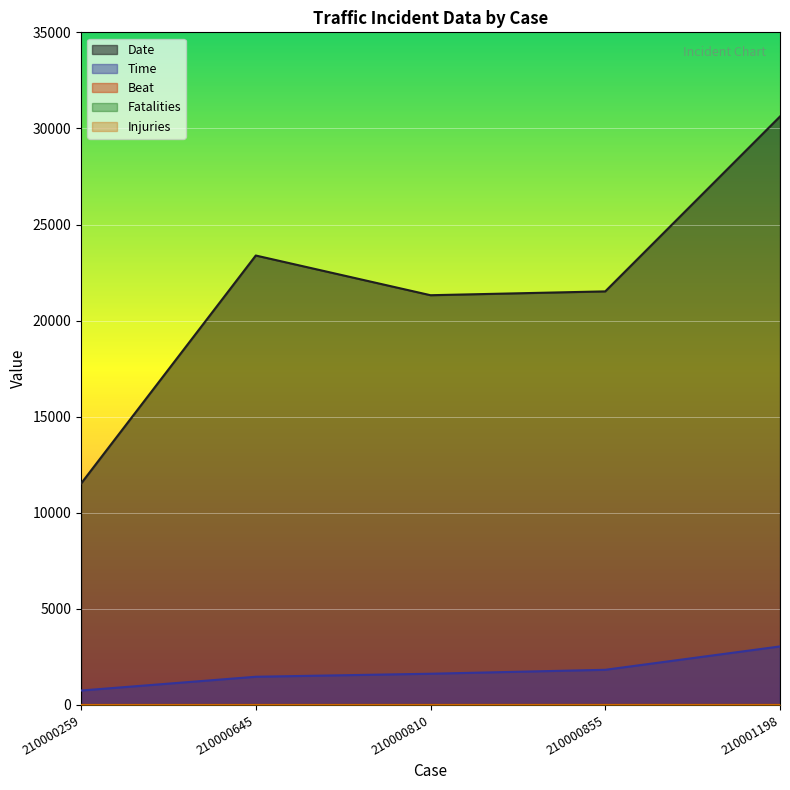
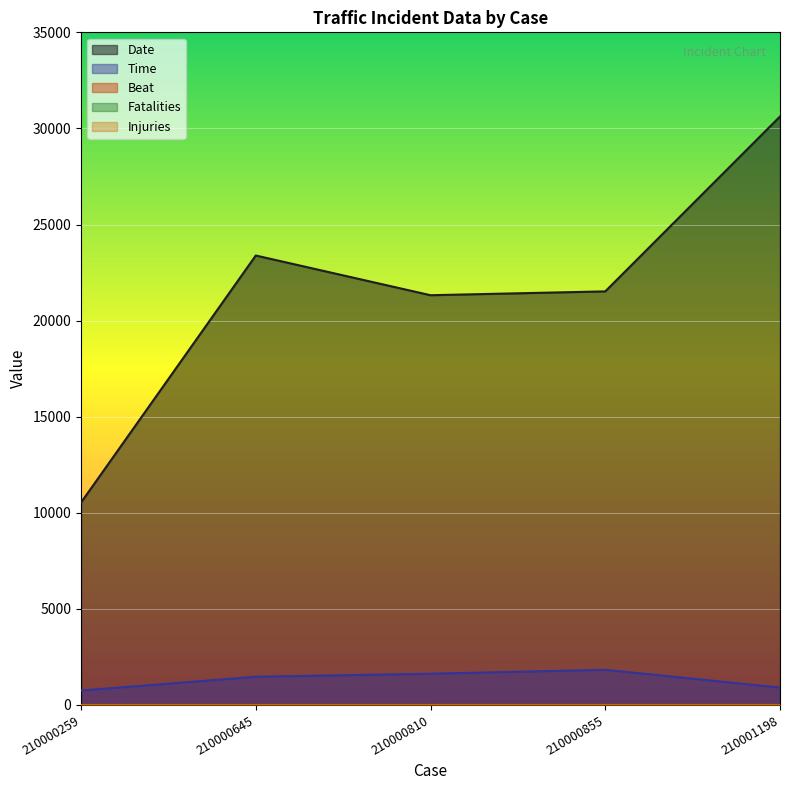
Date, 210000259: 11500 -> 10500
Time, 210001198: 3000 -> 900
